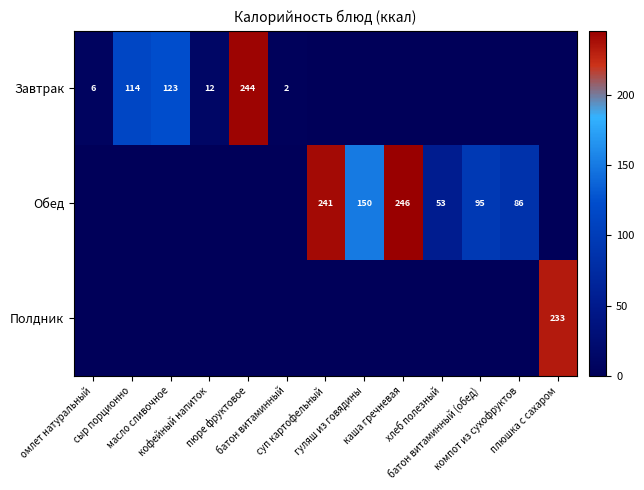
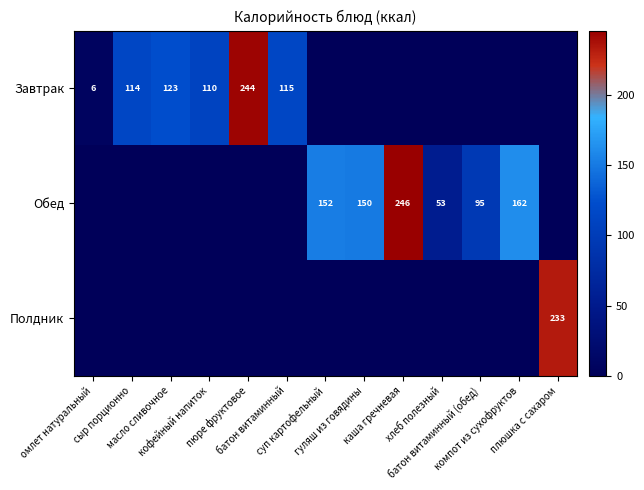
Завтрак, кофейный напиток: 12 -> 110
Завтрак, батон витаминный: 2 -> 115
Обед, суп картофельный: 241 -> 152
Обед, компот из сухофруктов: 86 -> 162
